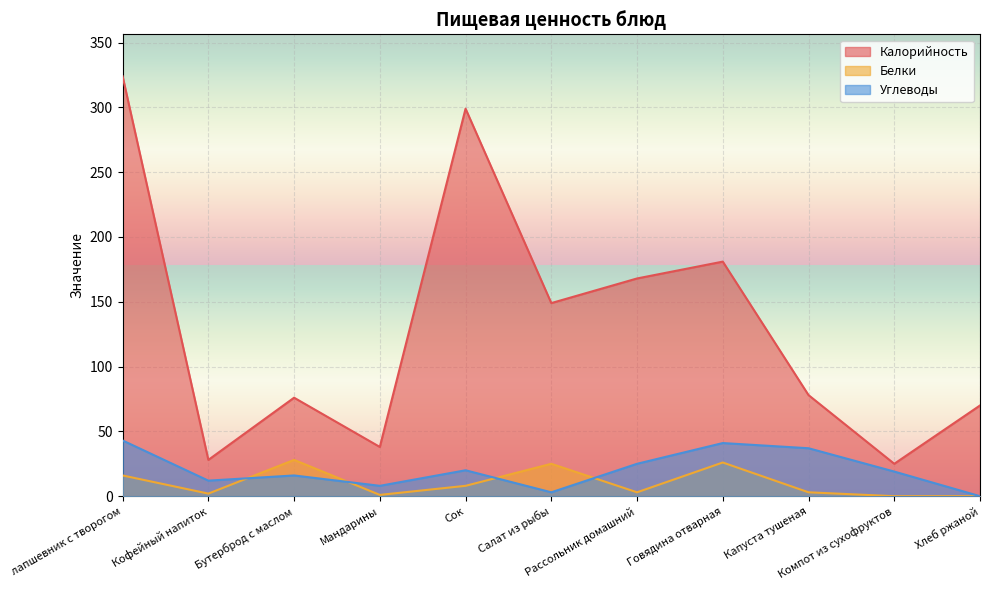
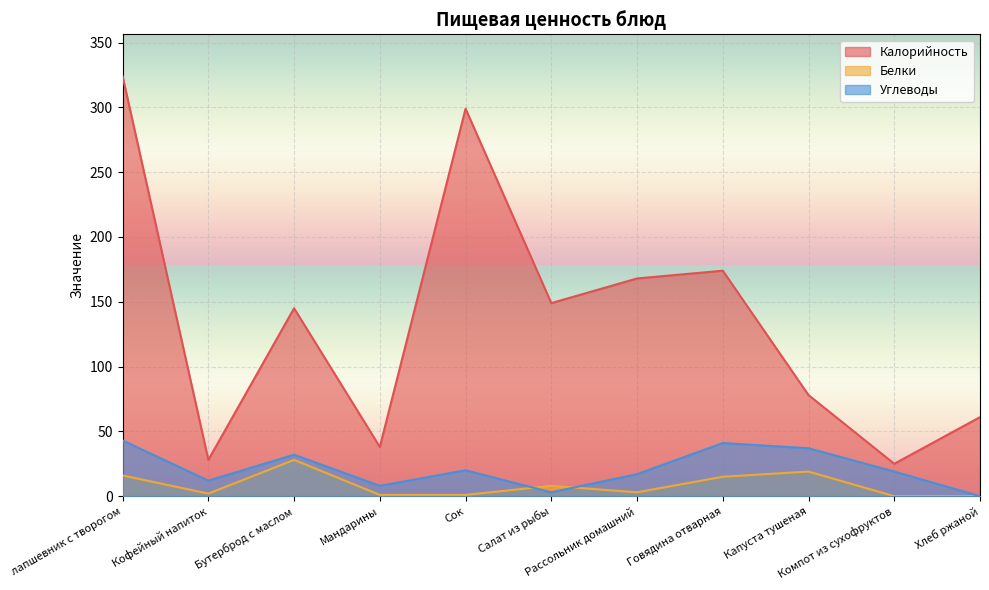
Калорийность, Бутерброд с маслом: 76 -> 145
Углеводы, Бутерброд с маслом: 16 -> 32
Белки, Сок: 8 -> 1
Белки, Салат из рыбы: 25 -> 8
Углеводы, Рассольник домашний: 25 -> 17
Калорийность, Говядина отварная: 181 -> 174
Белки, Говядина отварная: 26 -> 15
Белки, Капуста тушеная: 3 -> 19
Калорийность, Хлеб ржаной: 70 -> 61
